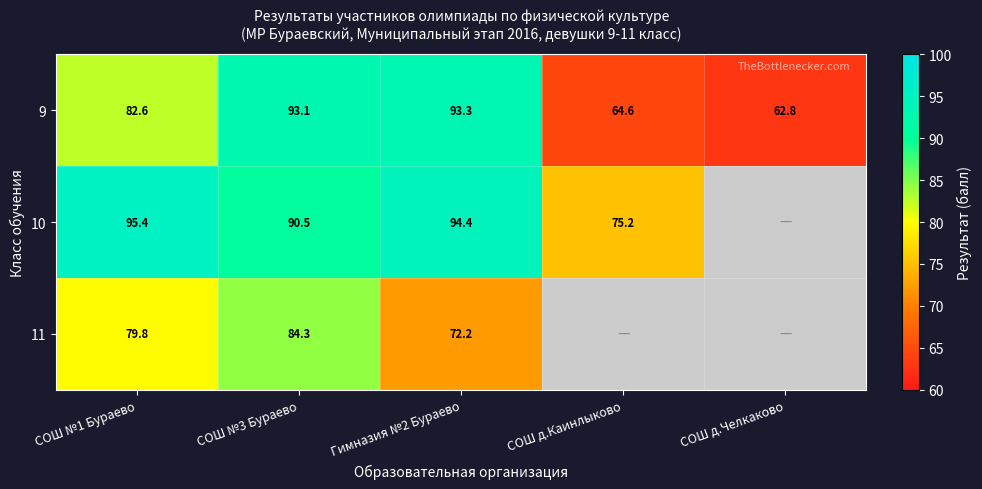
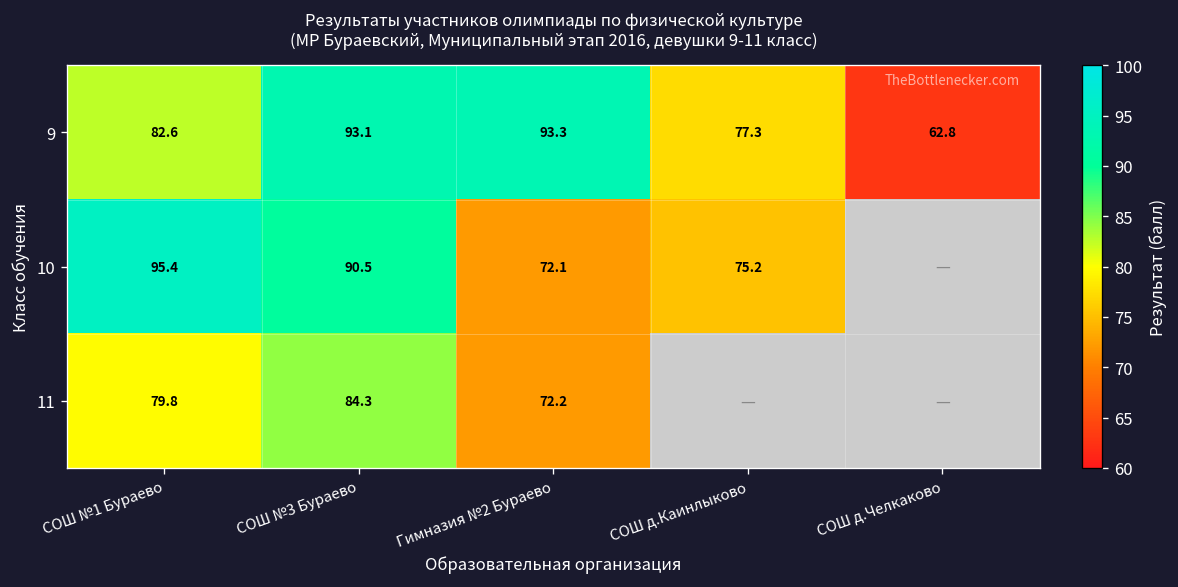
9, СОШ д.Каинлыково: 64.6 -> 77.3
10, Гимназия №2 Бураево: 94.4 -> 72.1
